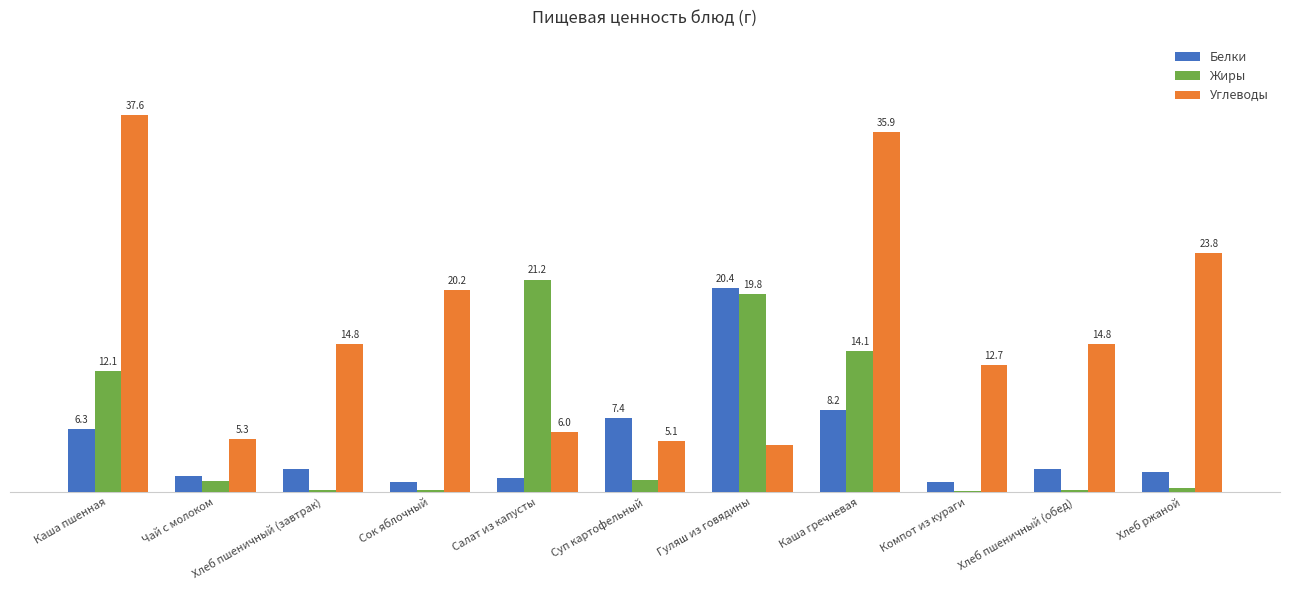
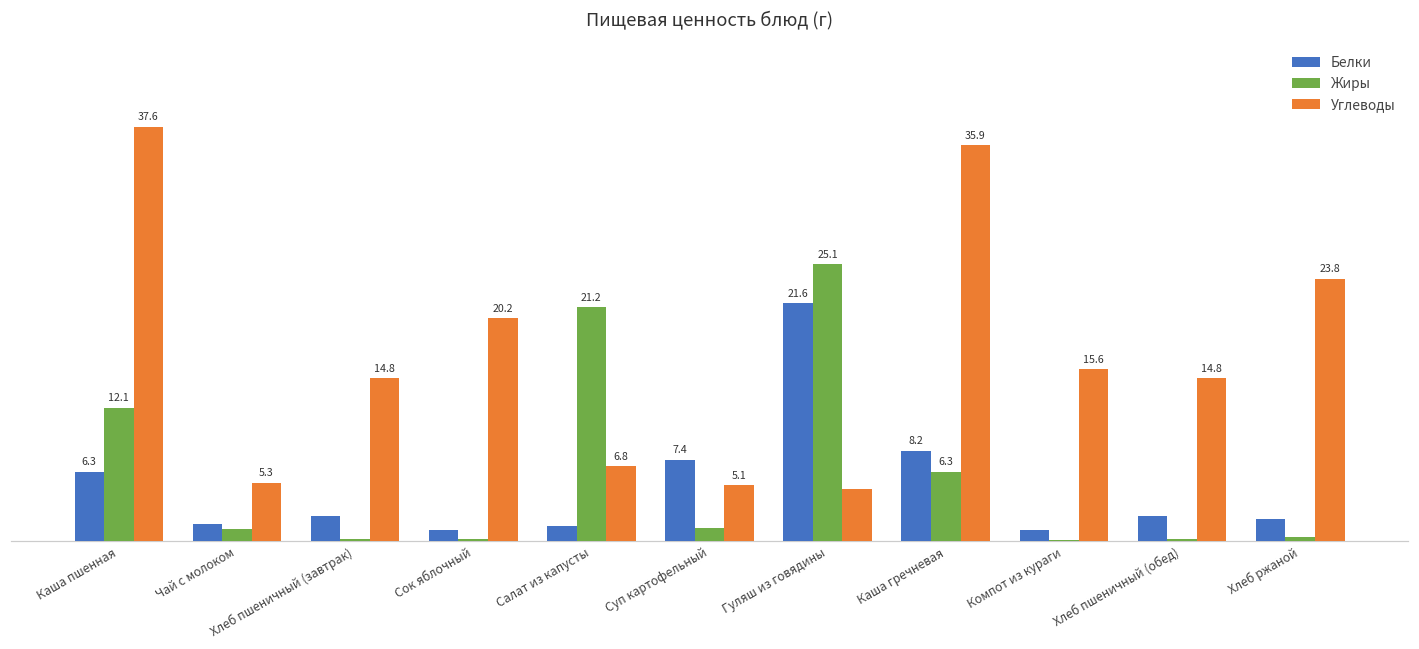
Углеводы, Салат из капусты: 6.0 -> 6.8
Белки, Гуляш из говядины: 20.4 -> 21.6
Жиры, Гуляш из говядины: 19.8 -> 25.1
Жиры, Каша гречневая: 14.1 -> 6.3
Углеводы, Компот из кураги: 12.7 -> 15.6
